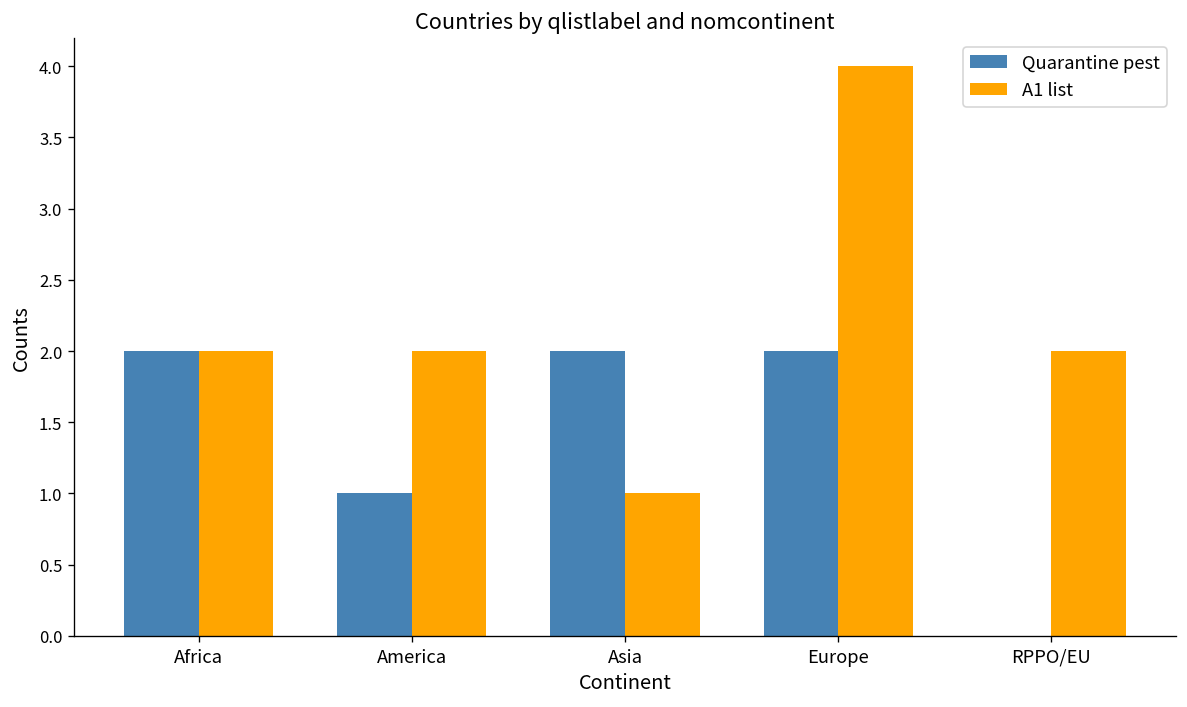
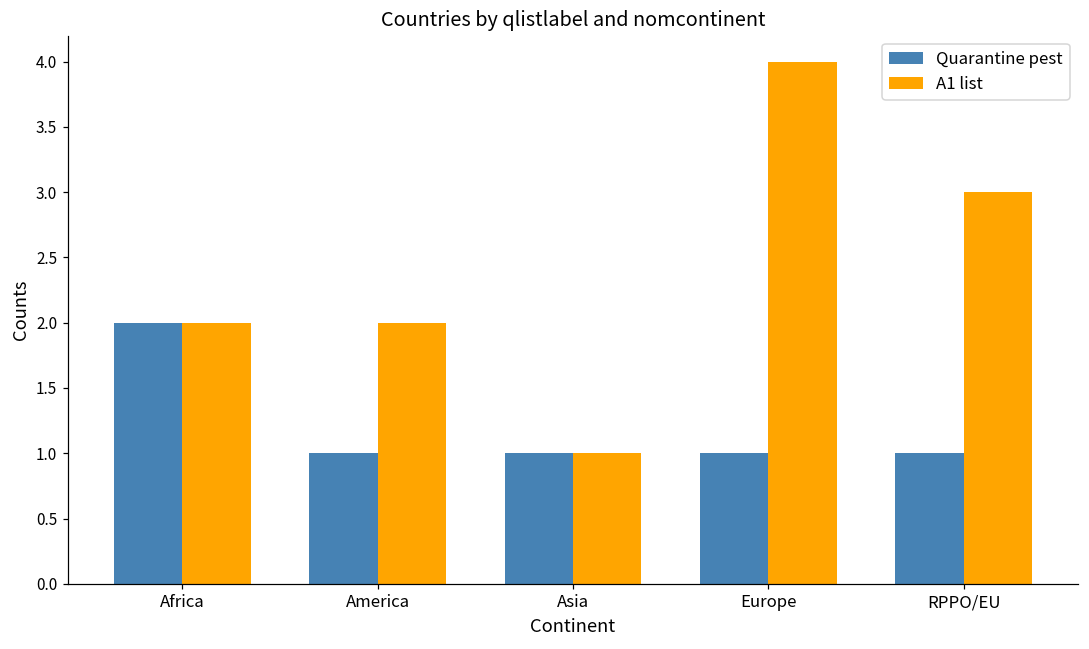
Quarantine pest, Asia: 2 -> 1
Quarantine pest, Europe: 2 -> 1
Quarantine pest, RPPO/EU: 0 -> 1
A1 list, RPPO/EU: 2 -> 3
